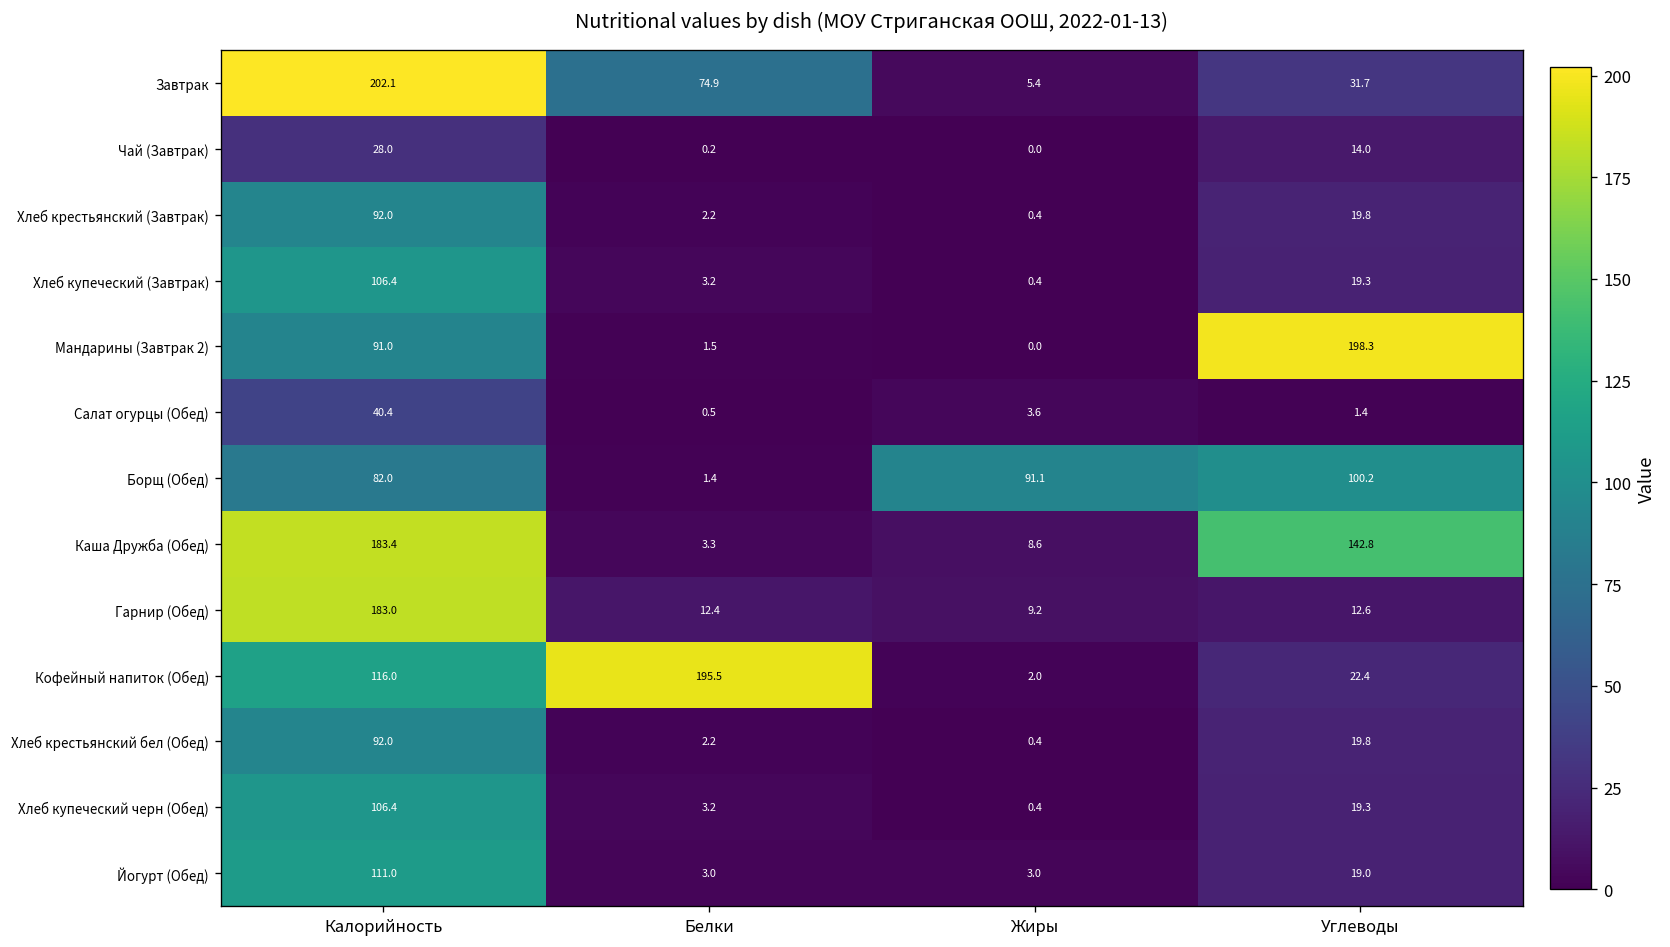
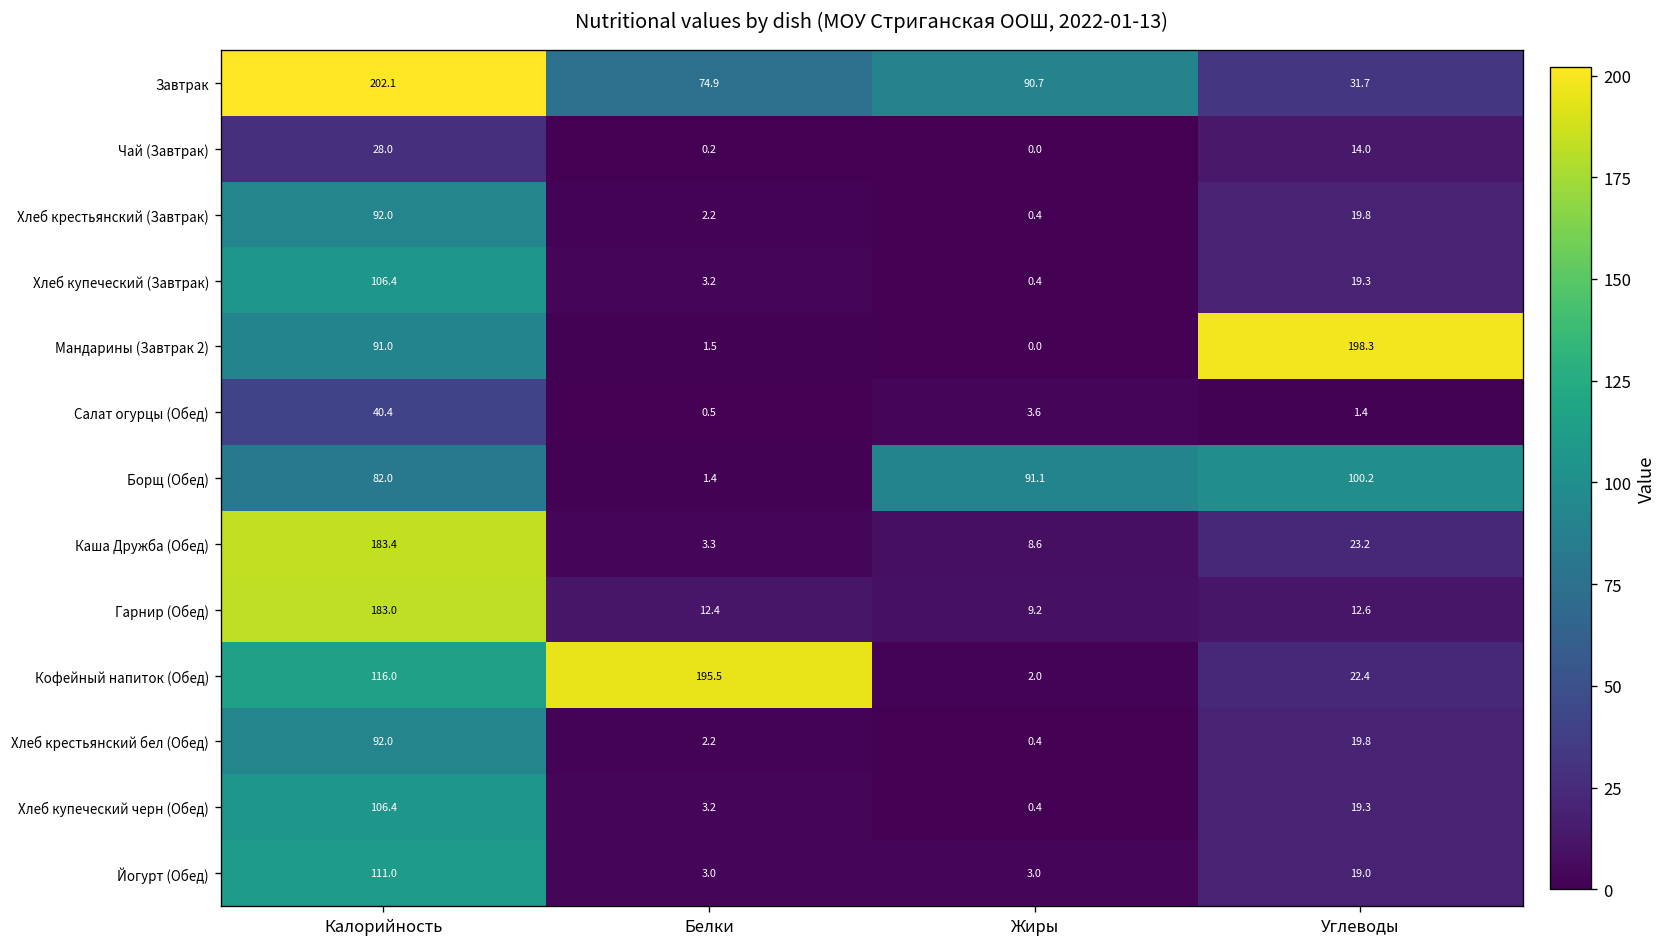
Завтрак, Жиры: 5.4 -> 90.7
Каша Дружба (Обед), Углеводы: 142.8 -> 23.2
